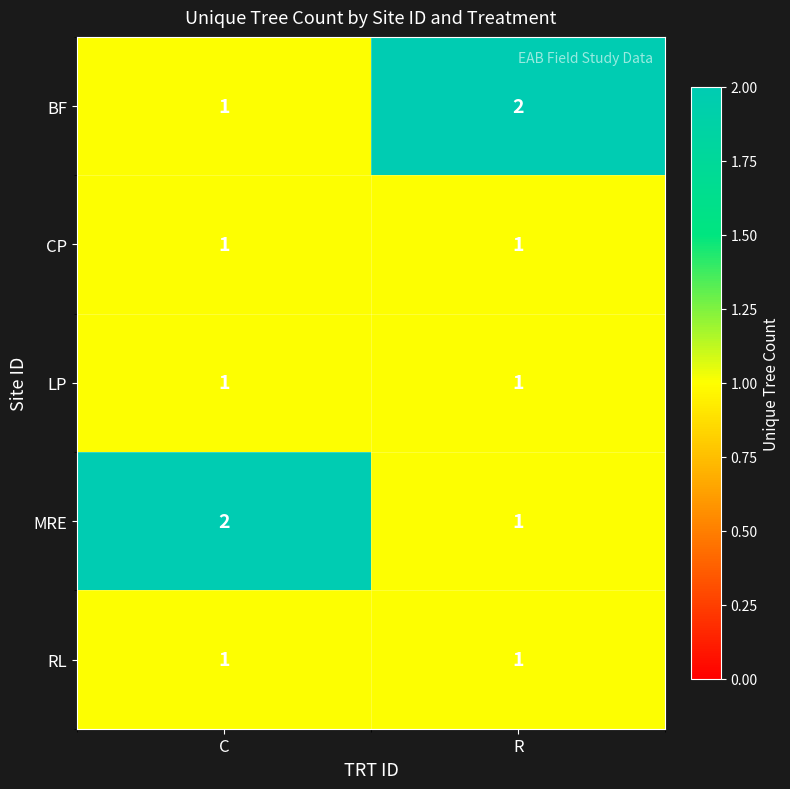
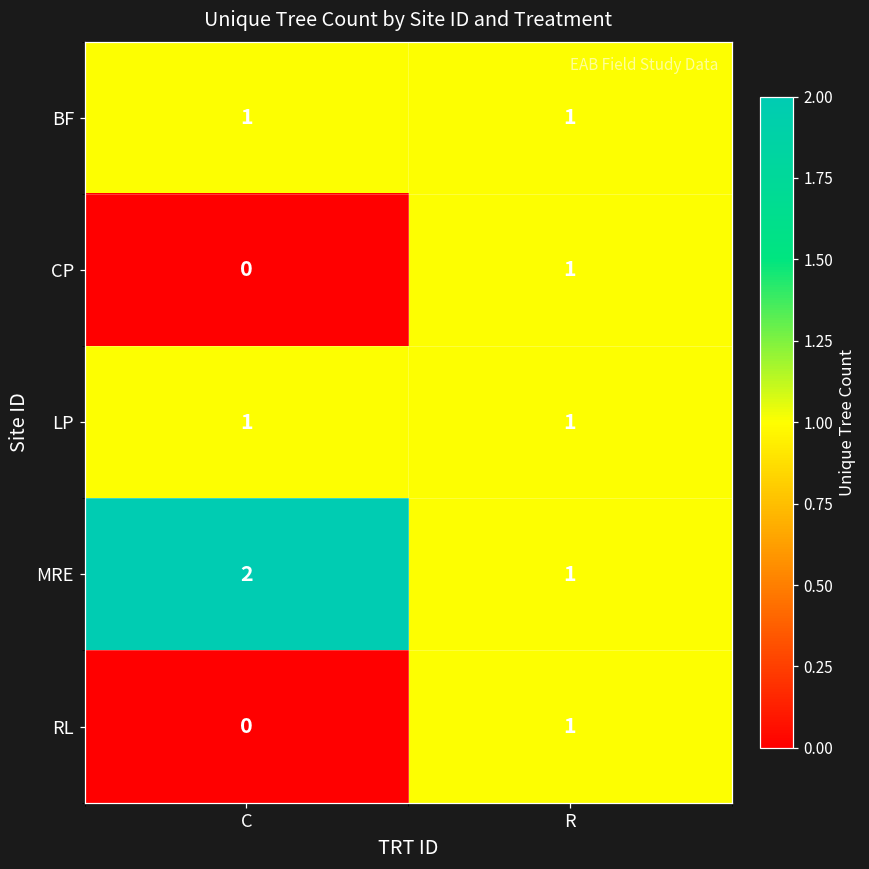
BF, R: 2 -> 1
CP, C: 1 -> 0
RL, C: 1 -> 0
